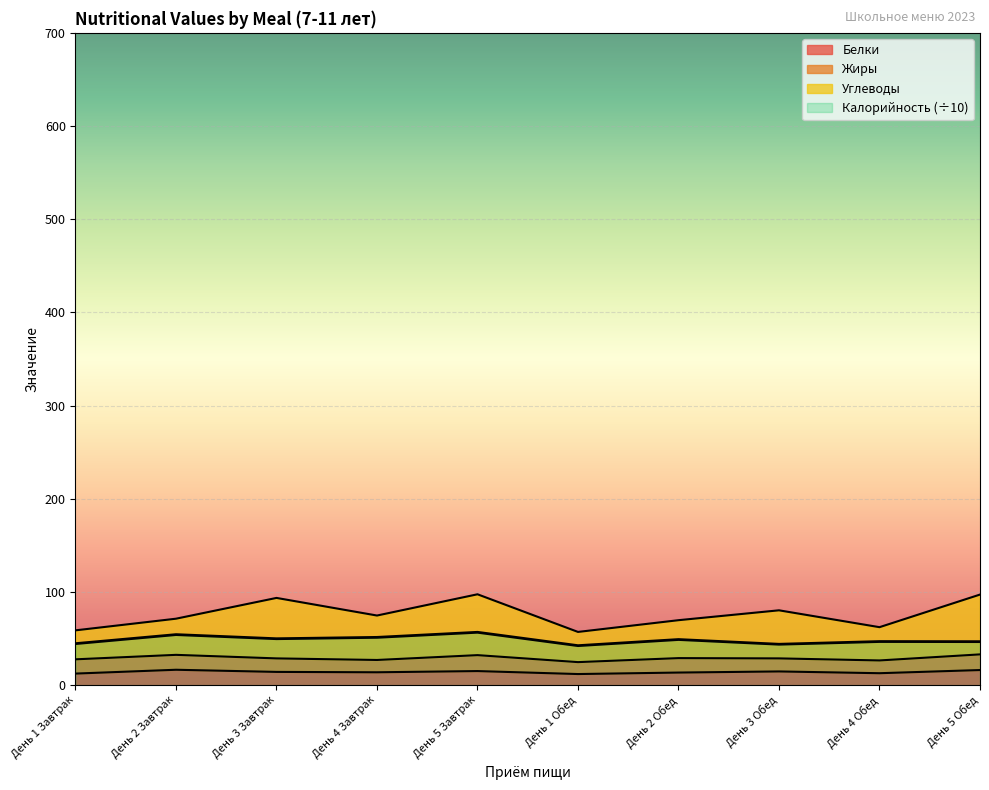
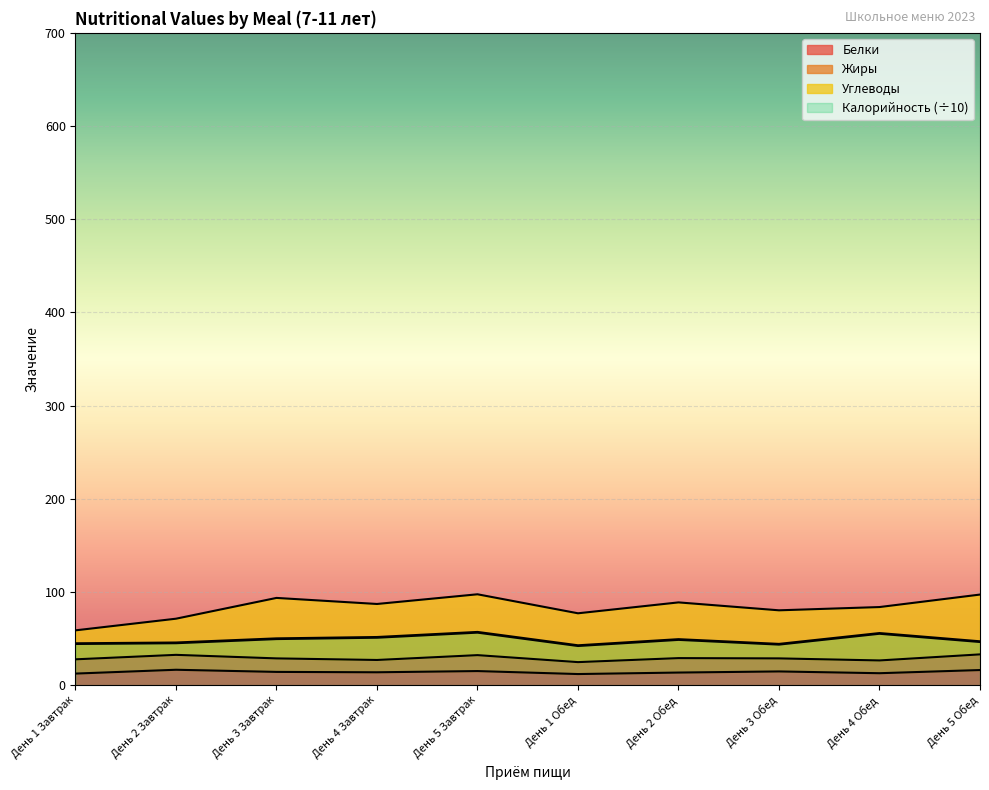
Калорийность (÷10), День 2 Завтрак: 54 -> 45
Углеводы, День 4 Завтрак: 50 -> 60
Углеводы, День 1 Обед: 30 -> 50
Углеводы, День 2 Обед: 40 -> 60
Углеводы, День 4 Обед: 40 -> 60
Калорийность (÷10), День 4 Обед: 50 -> 60
